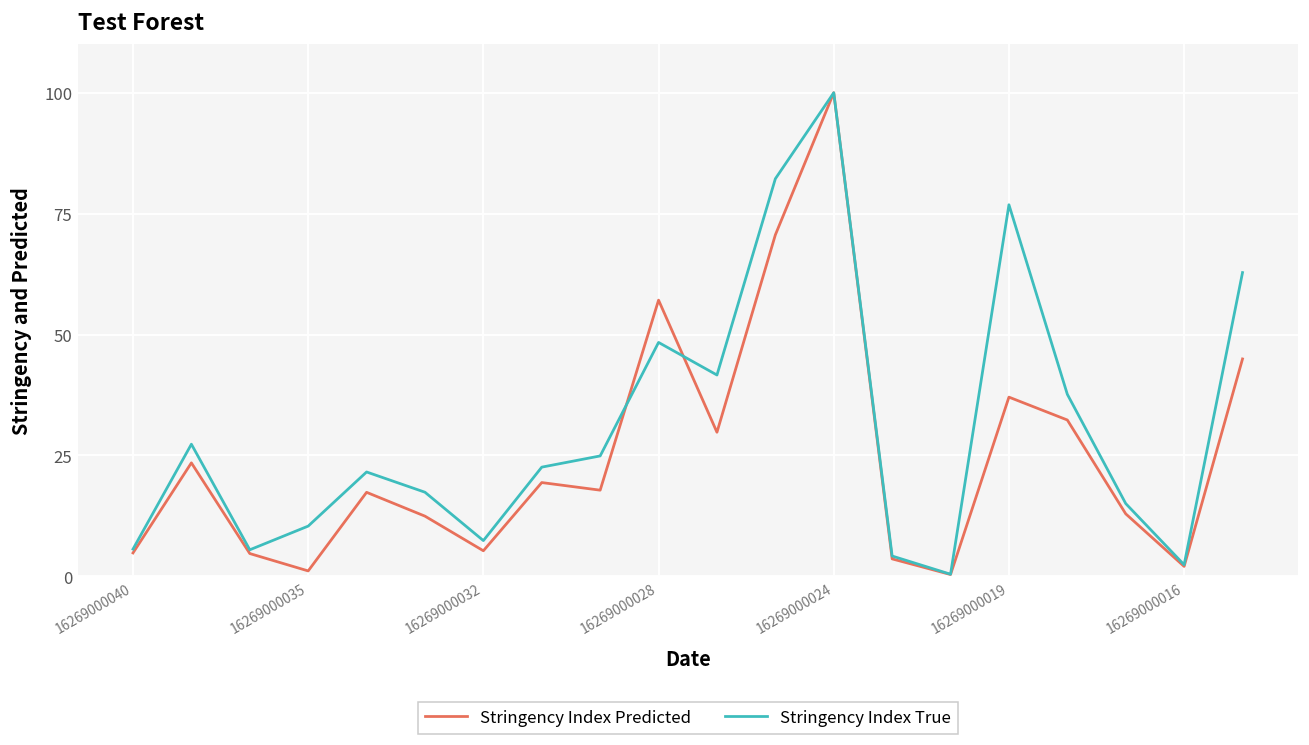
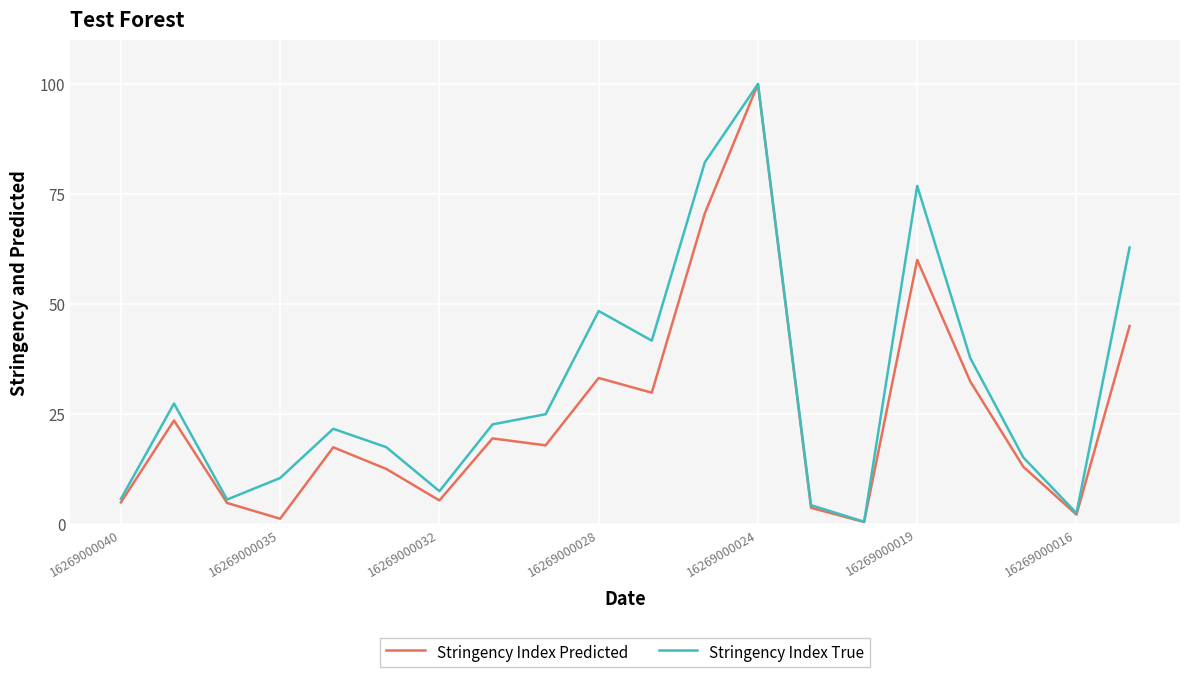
Stringency Index Predicted, 16269000028: 57 -> 33
Stringency Index Predicted, 16269000019: 37 -> 60
